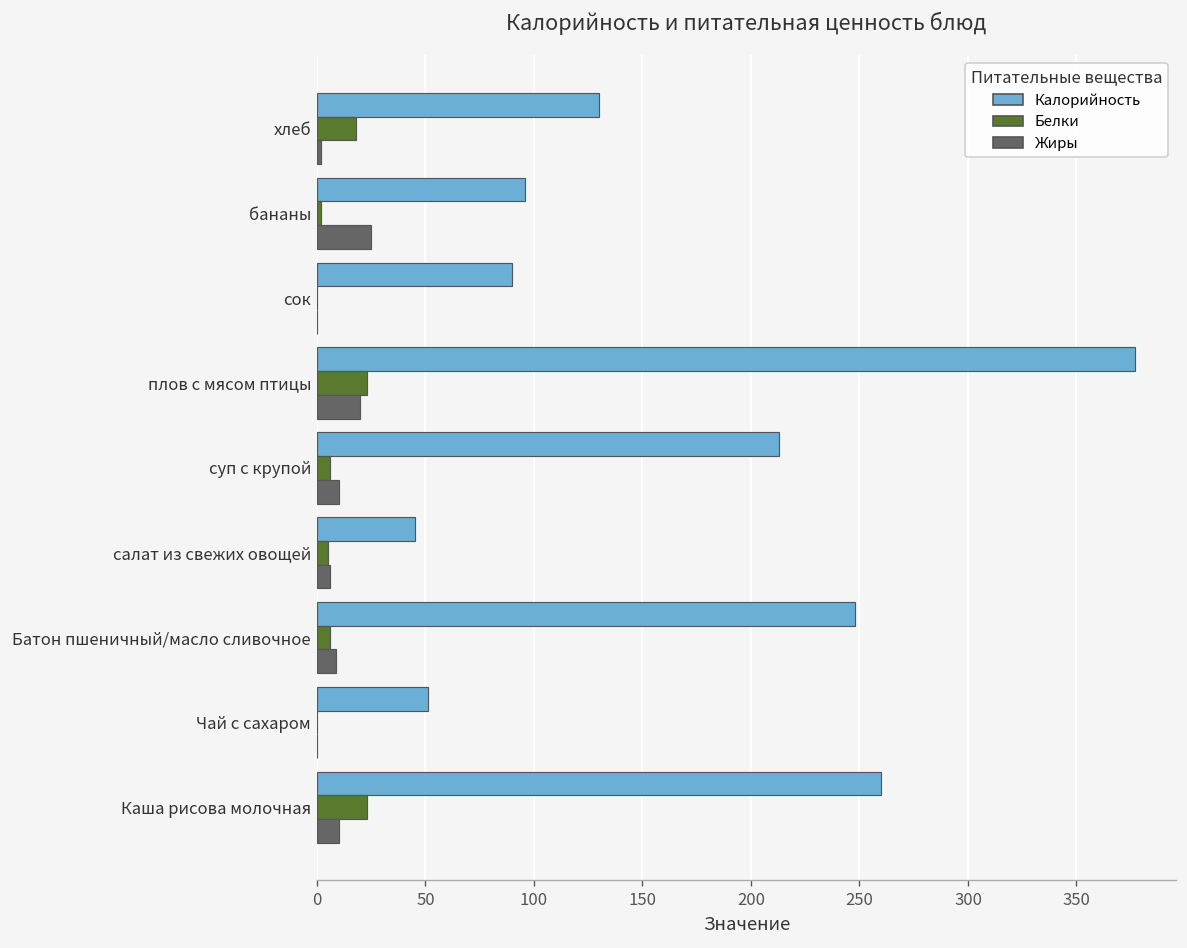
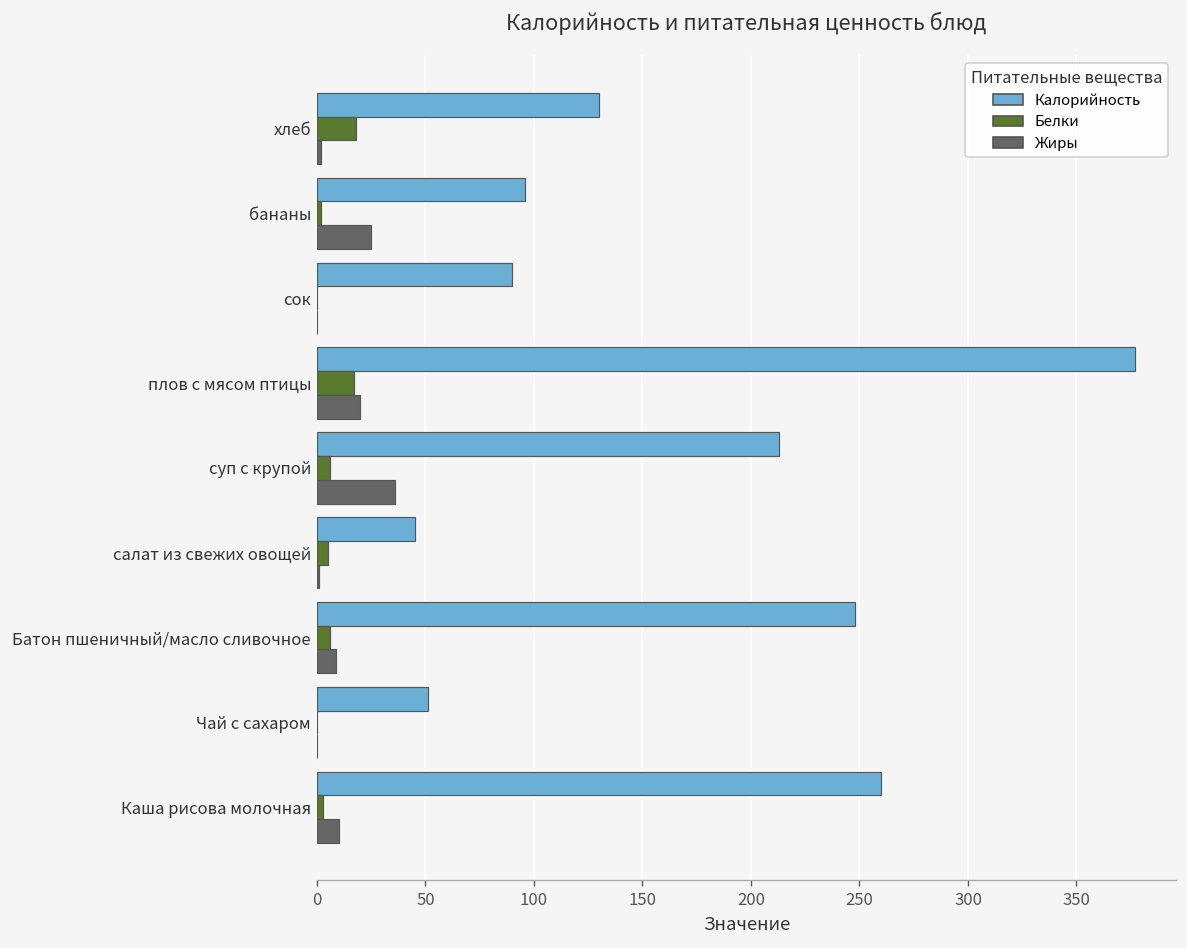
Белки, плов с мясом птицы: 23 -> 17
Жиры, суп с крупой: 10 -> 36
Жиры, салат из свежих овощей: 6 -> 1
Белки, Каша рисова молочная: 23 -> 3
